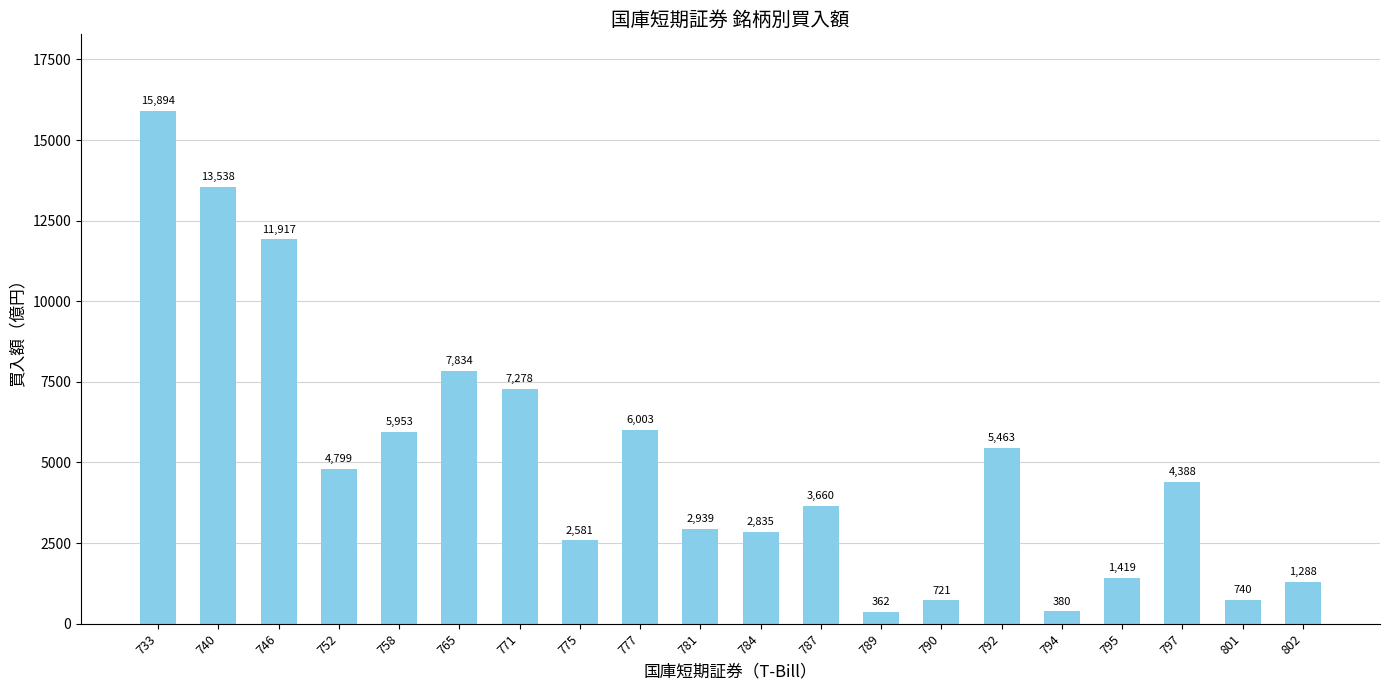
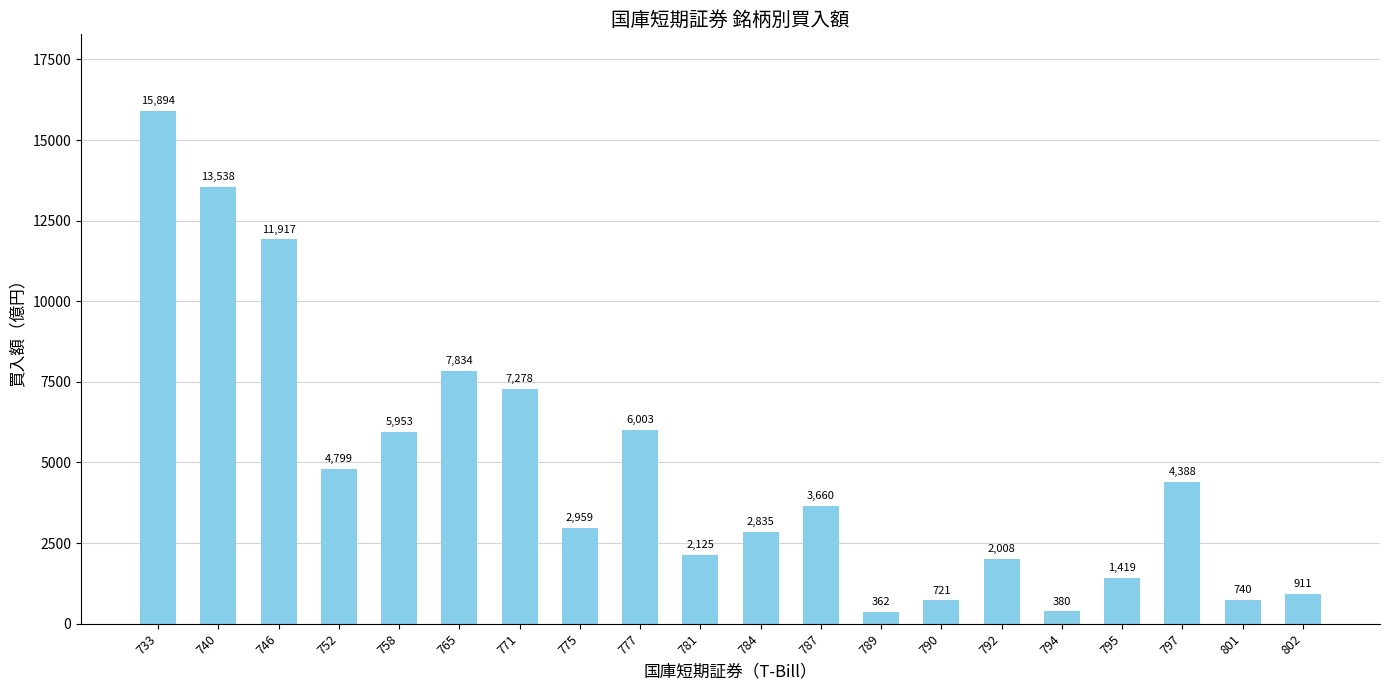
775: 2,581 -> 2,959
781: 2,939 -> 2,125
792: 5,463 -> 2,008
802: 1,288 -> 911
